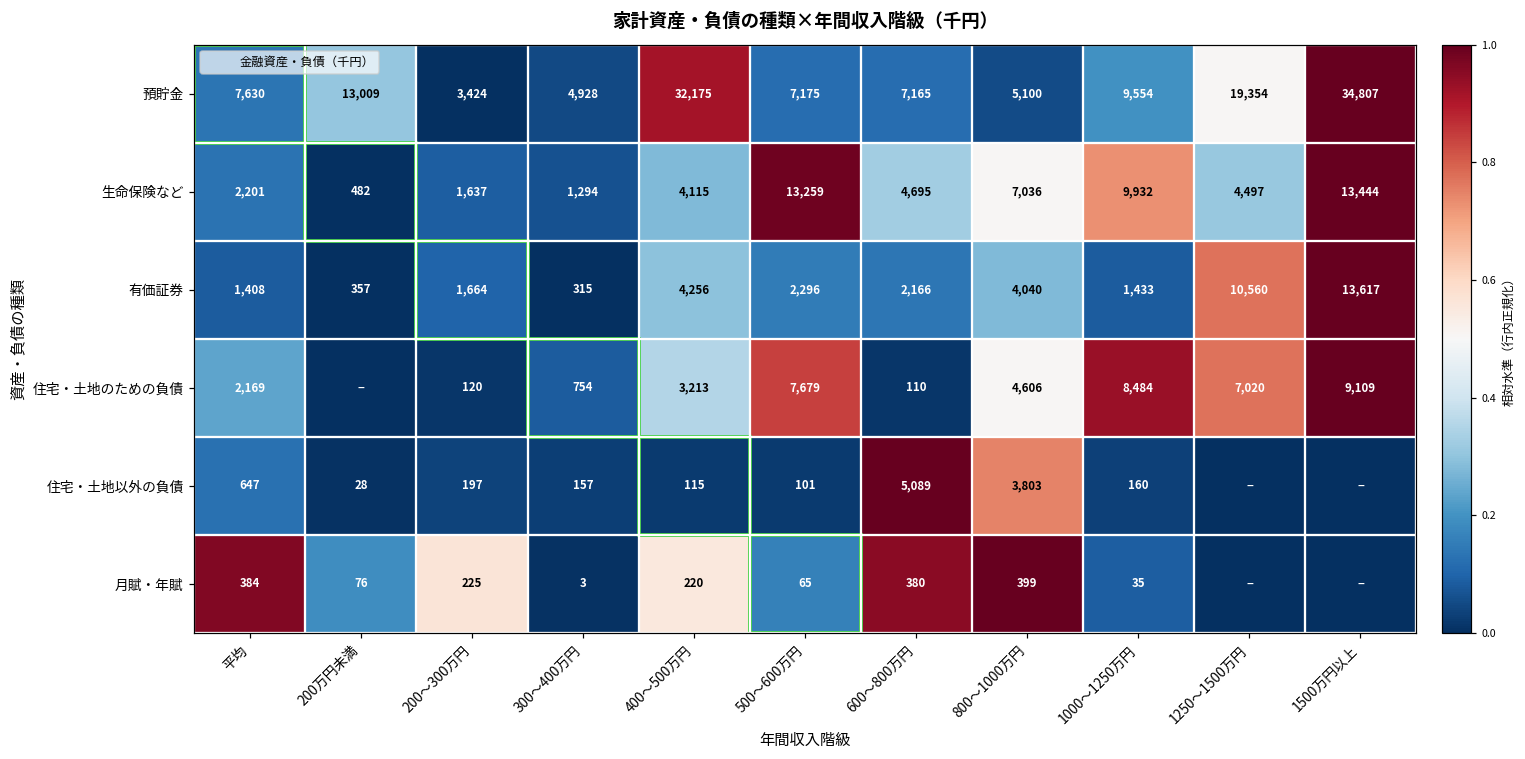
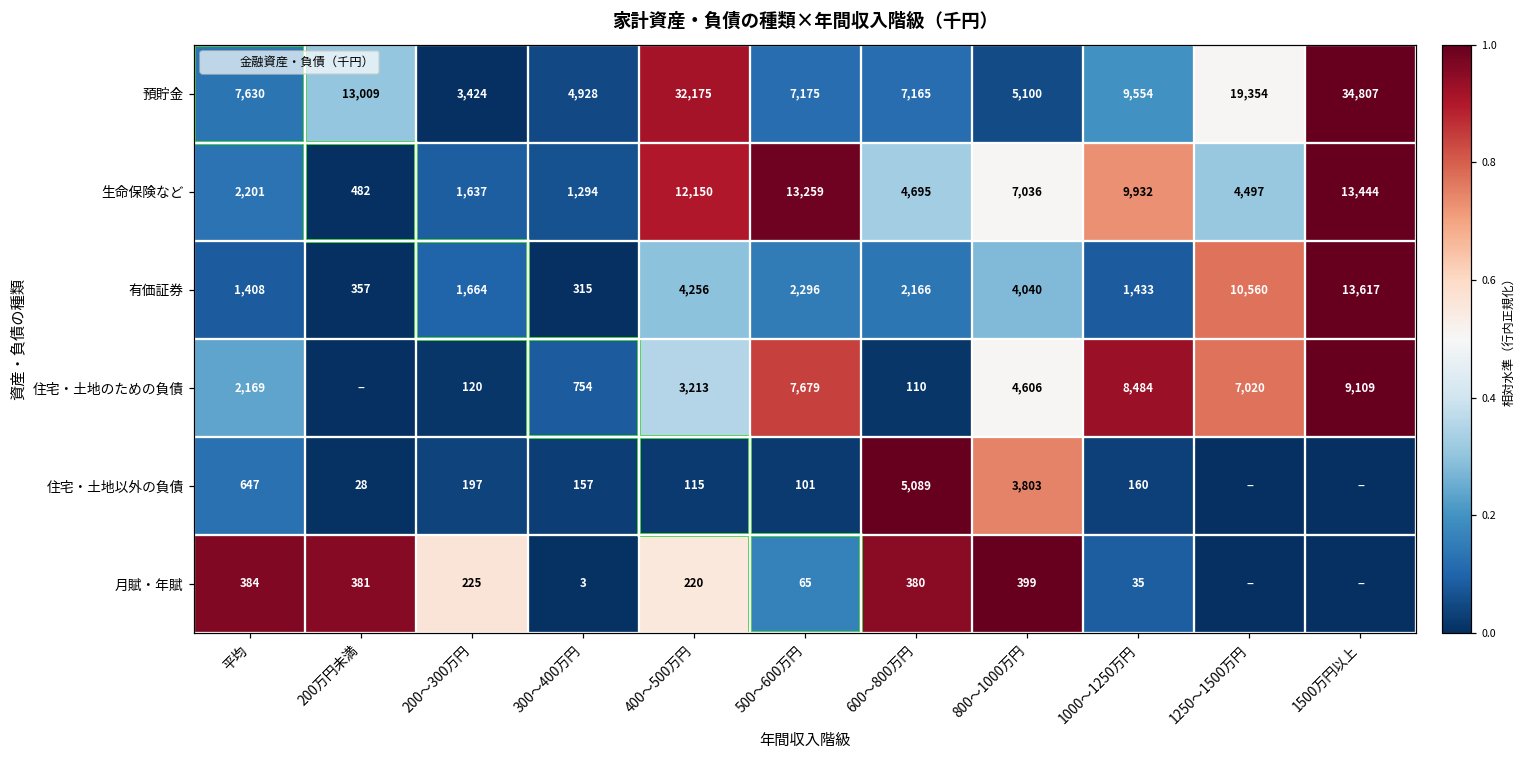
生命保険など, 400～500万円: 4,115 -> 12,150
月賦・年賦, 200万円未満: 76 -> 381
